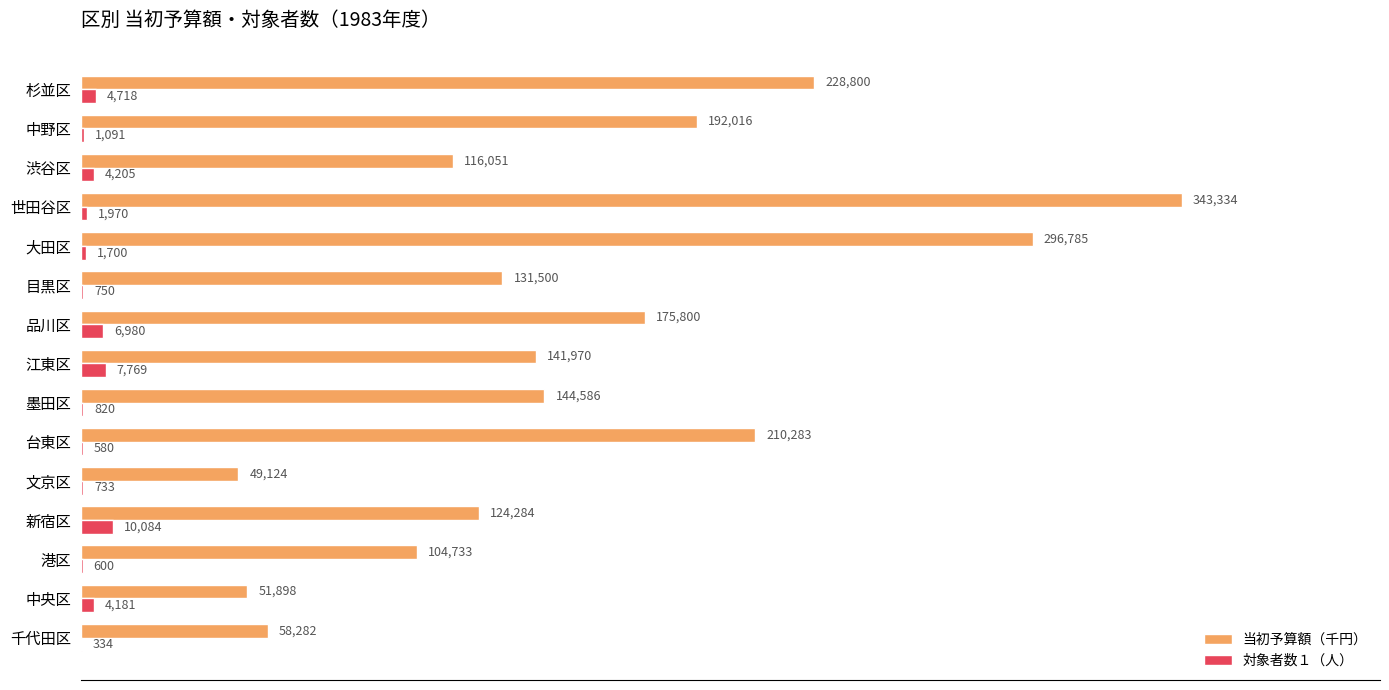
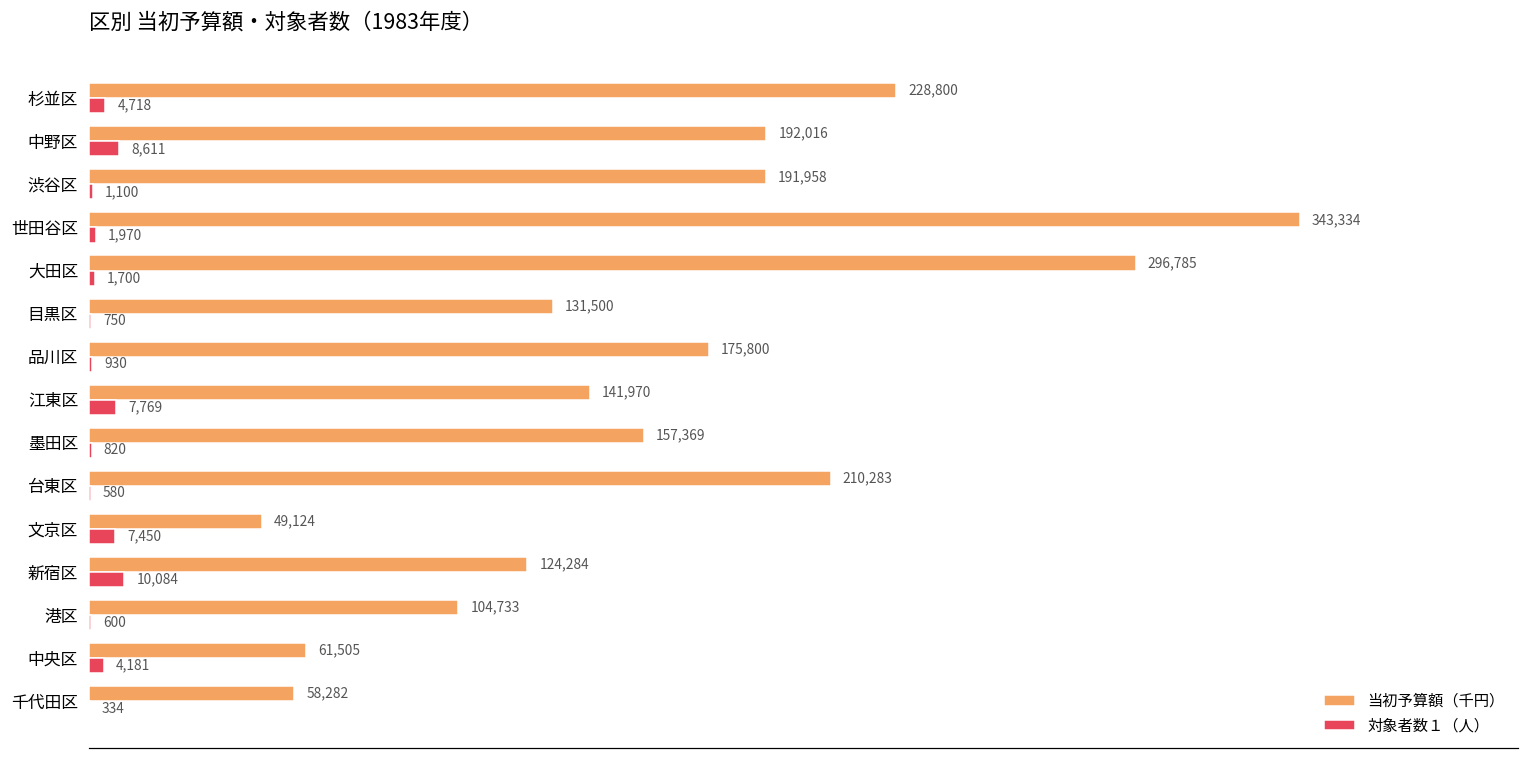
対象者数１（人）, 中野区: 1,091 -> 8,611
当初予算額（千円）, 渋谷区: 116,051 -> 191,958
対象者数１（人）, 渋谷区: 4,205 -> 1,100
対象者数１（人）, 品川区: 6,980 -> 930
当初予算額（千円）, 墨田区: 144,586 -> 157,369
対象者数１（人）, 文京区: 733 -> 7,450
当初予算額（千円）, 中央区: 51,898 -> 61,505
